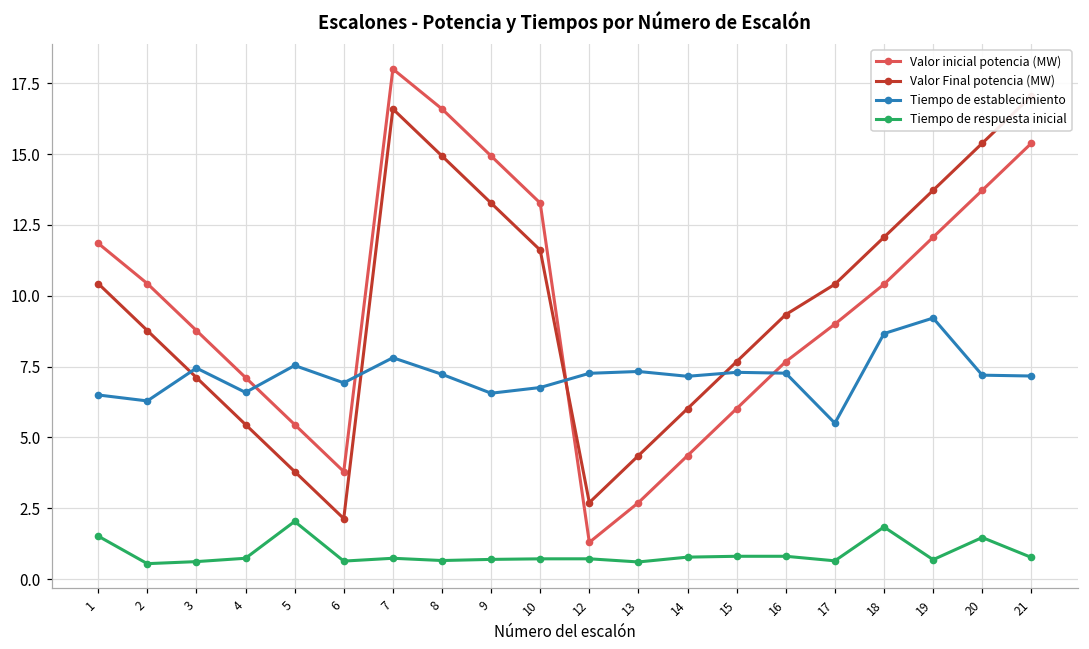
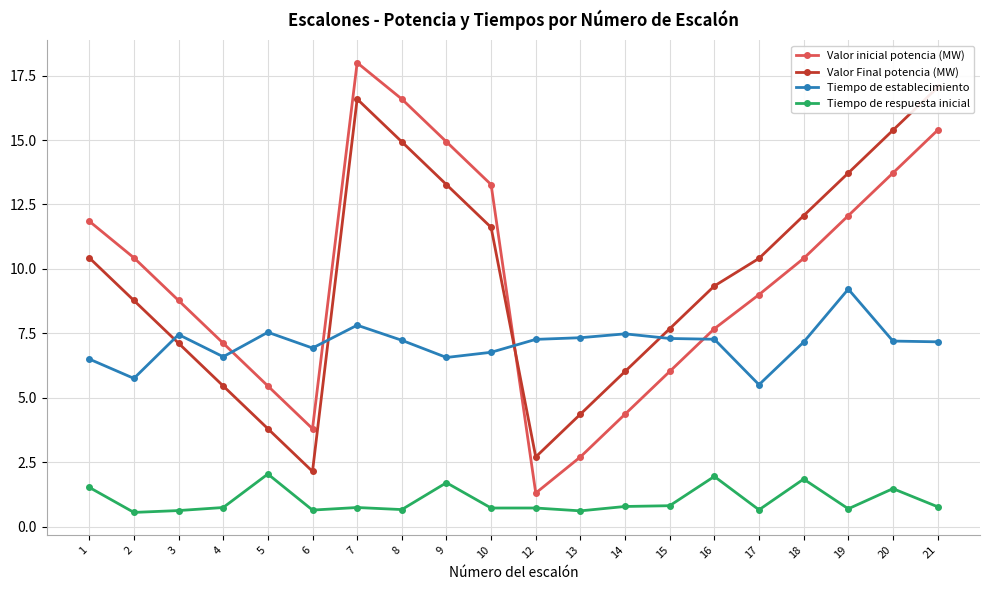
Tiempo de establecimiento, 2: 6.3 -> 5.8
Tiempo de respuesta inicial, 9: 0.7 -> 1.7
Tiempo de establecimiento, 14: 7.2 -> 7.5
Tiempo de respuesta inicial, 16: 0.8 -> 1.9
Tiempo de establecimiento, 18: 8.7 -> 7.2
